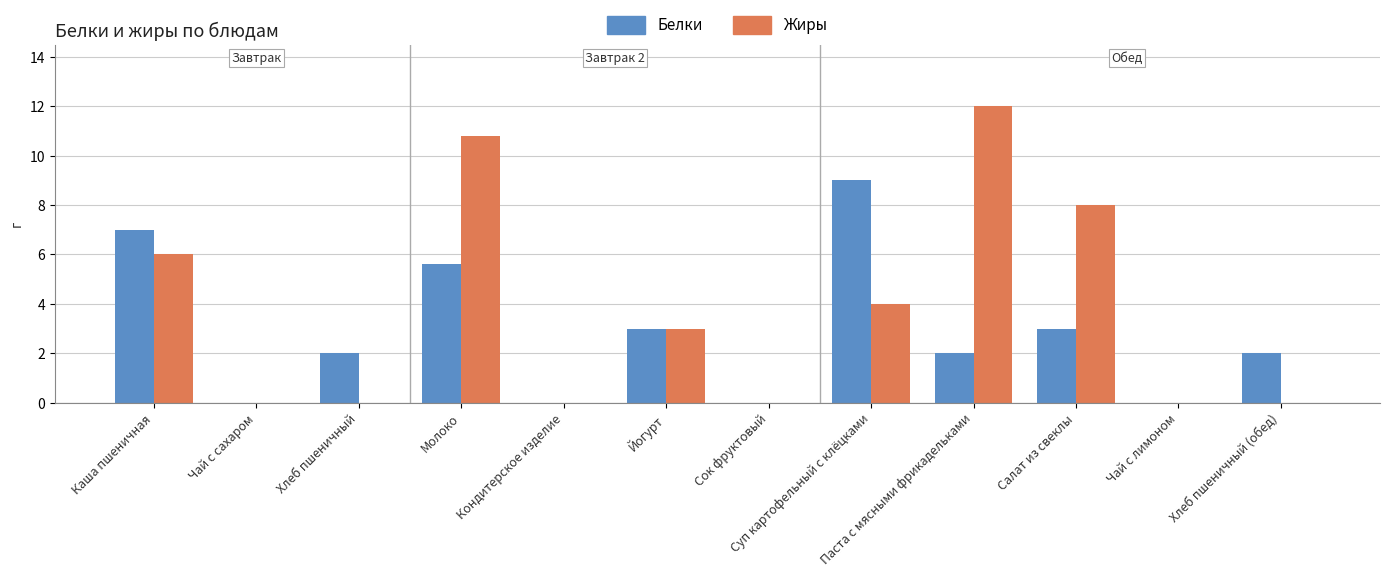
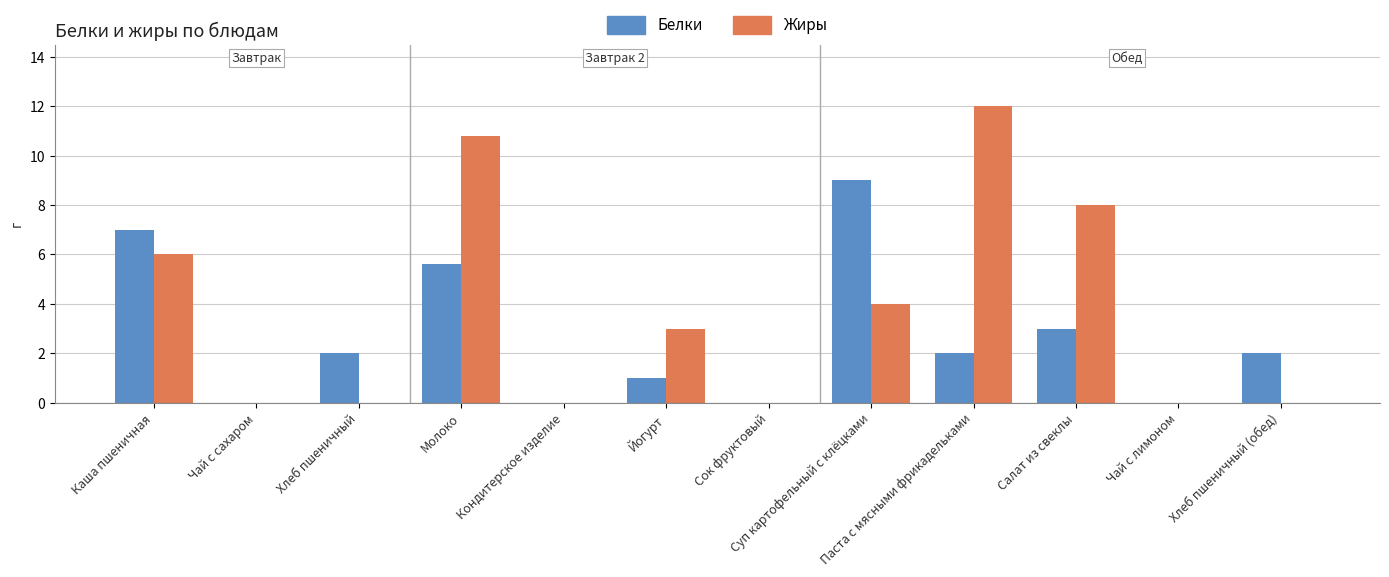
Белки, Йогурт: 3 -> 1
